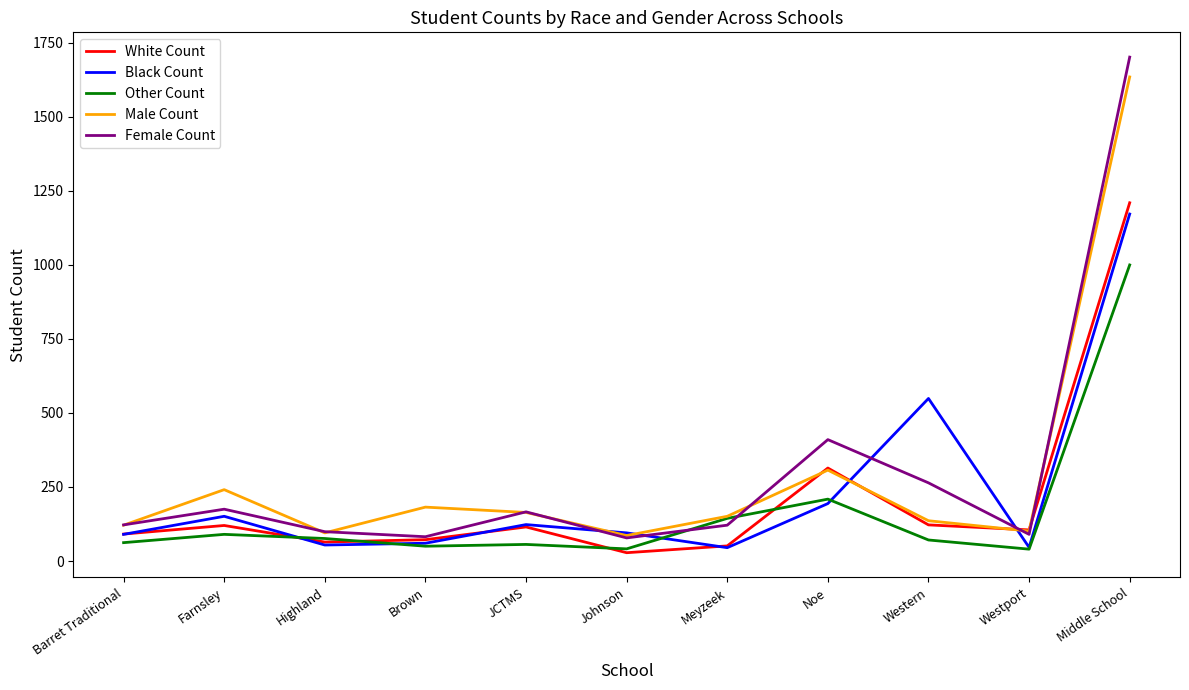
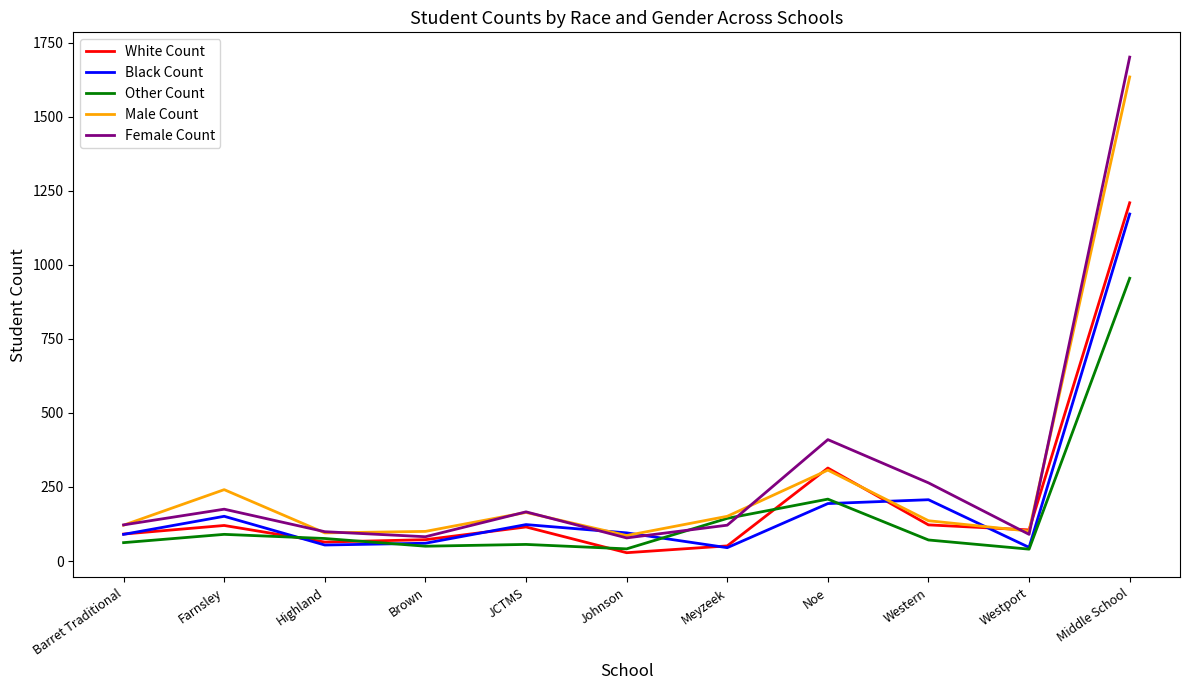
Male Count, Brown: 180 -> 100
Black Count, Western: 550 -> 210
Other Count, Middle School: 1000 -> 960
